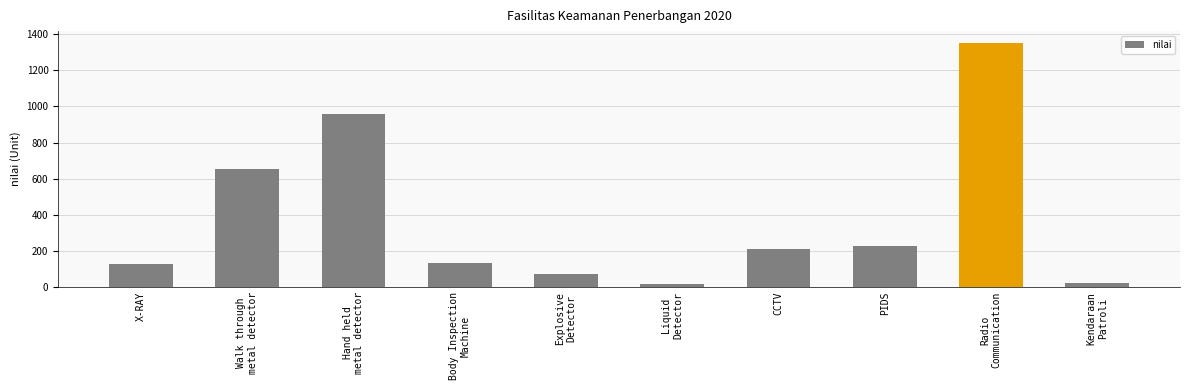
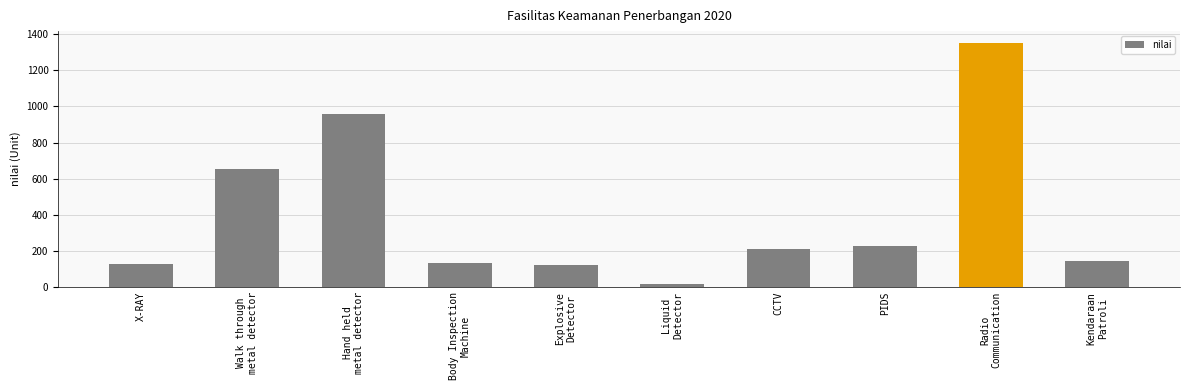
Explosive Detector: 70 -> 120
Kendaraan Patroli: 20 -> 140
